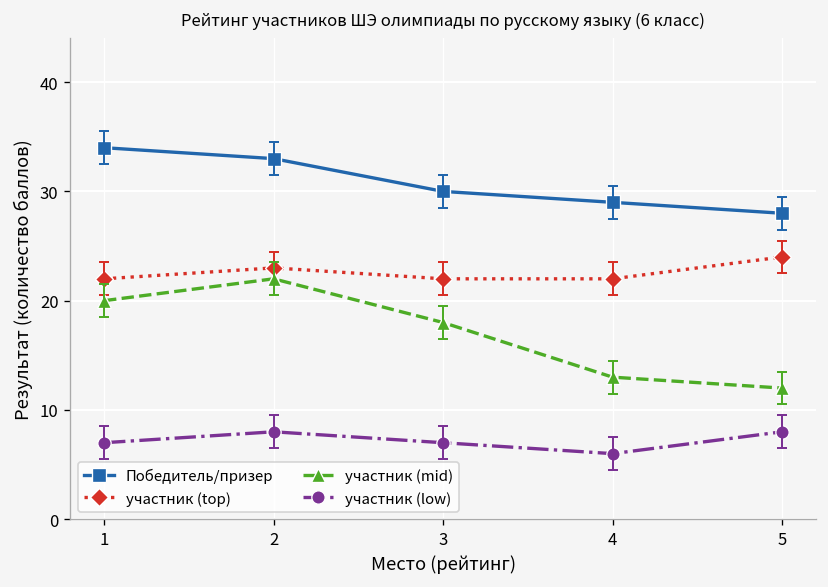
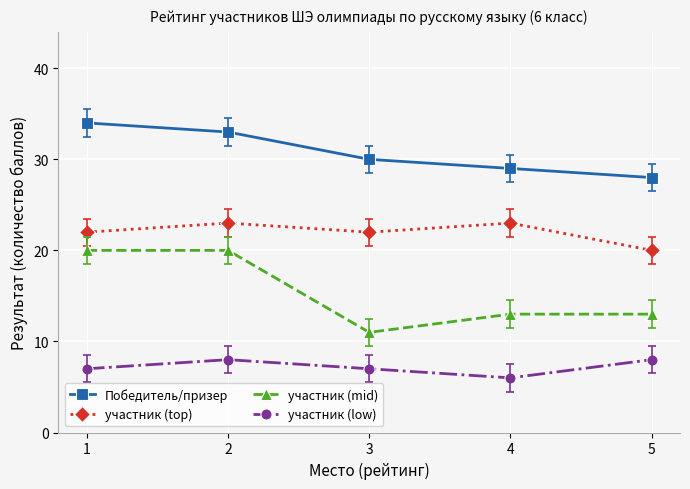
участник (mid), 2: 22 -> 20
участник (mid), 3: 18 -> 11
участник (top), 4: 22 -> 23
участник (top), 5: 24 -> 20
участник (mid), 5: 12 -> 13
